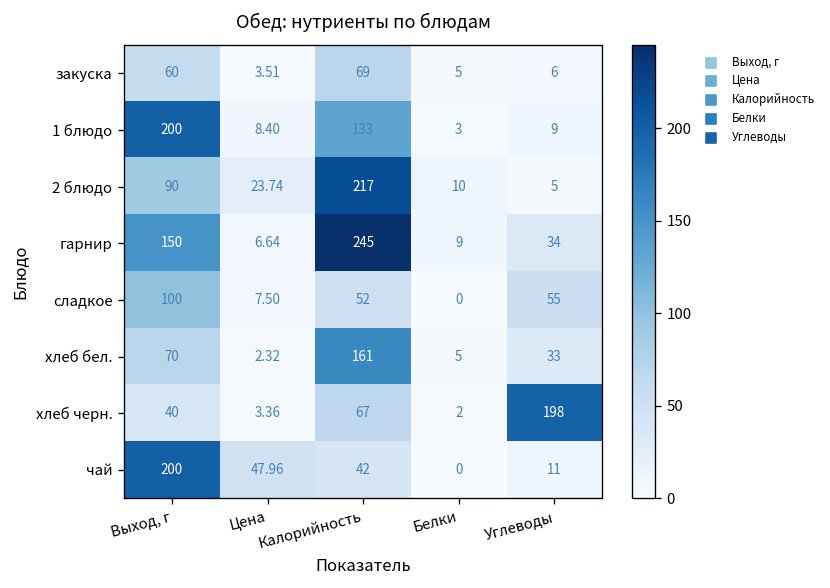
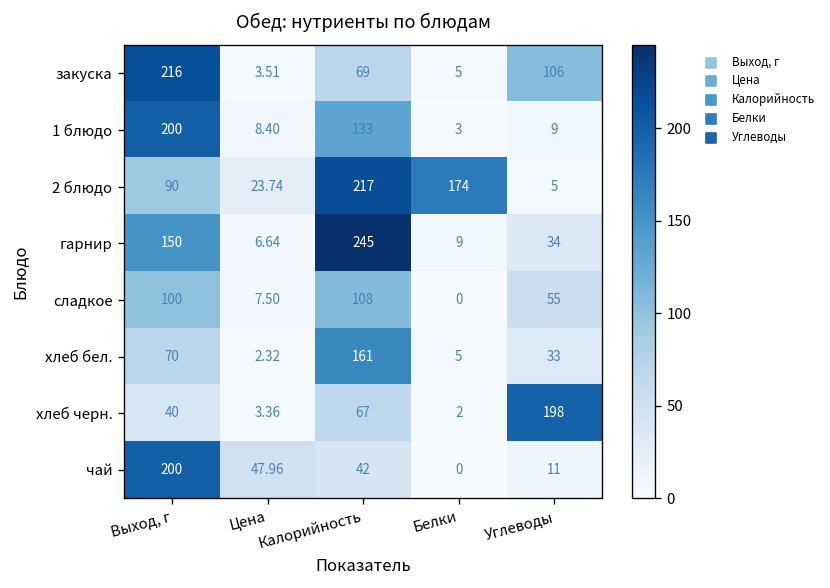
закуска, Выход, г: 60 -> 216
закуска, Углеводы: 6 -> 106
2 блюдо, Белки: 10 -> 174
сладкое, Калорийность: 52 -> 108
